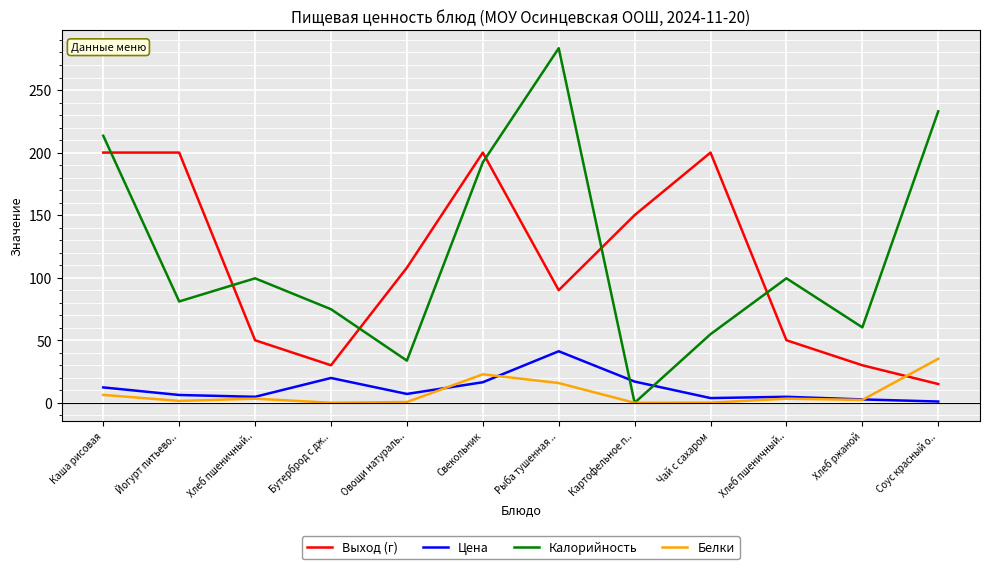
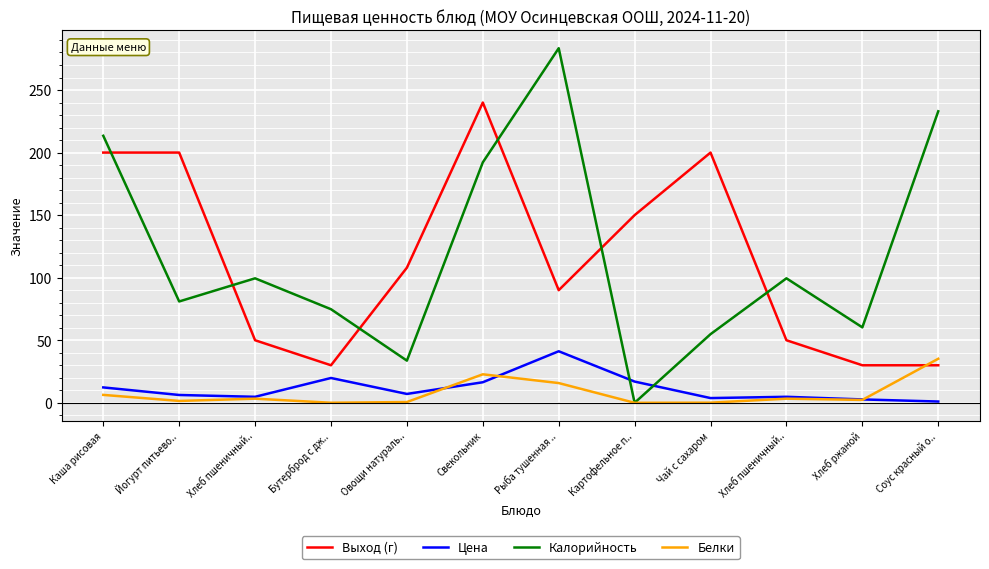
Выход (г), Свекольник: 200 -> 240
Выход (г), Соус красный о..: 15 -> 30
